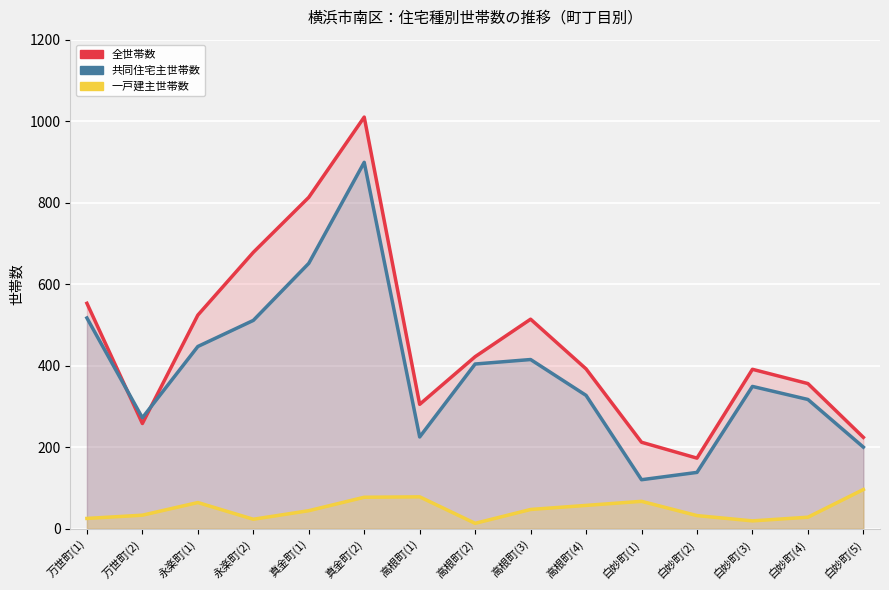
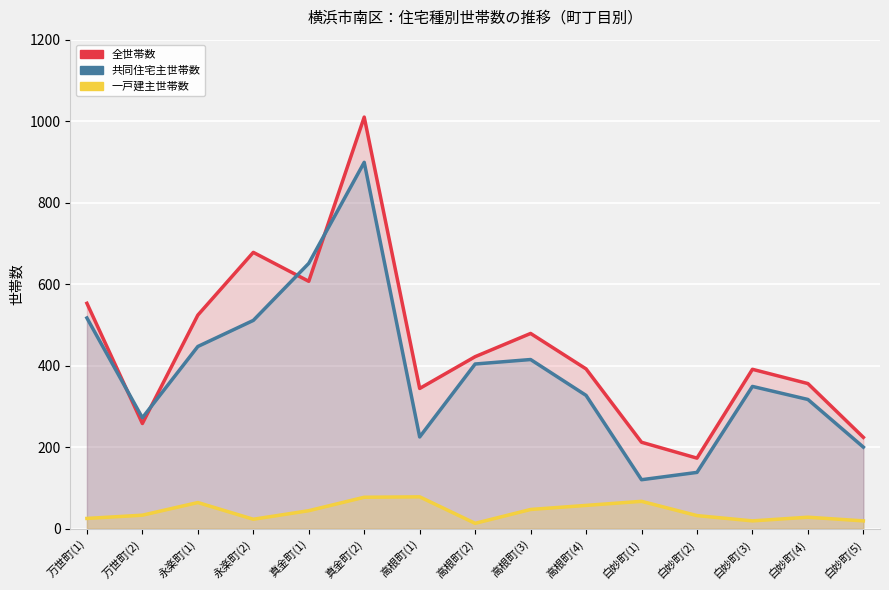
全世帯数, 真金町(1): 810 -> 610
全世帯数, 高根町(1): 310 -> 340
全世帯数, 高根町(3): 510 -> 480
一戸建主世帯数, 白妙町(5): 100 -> 20
